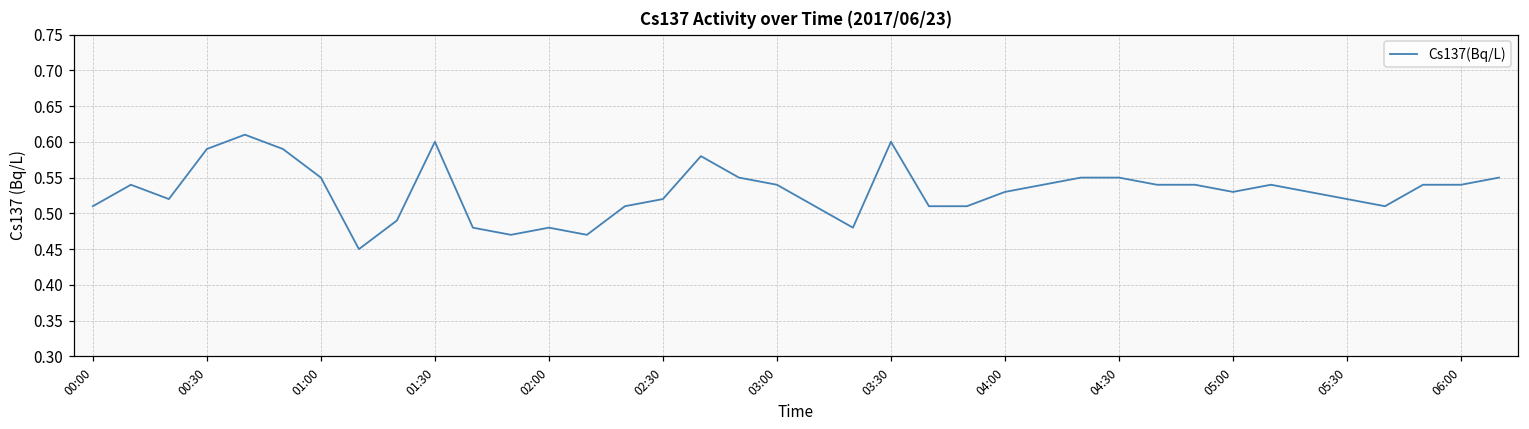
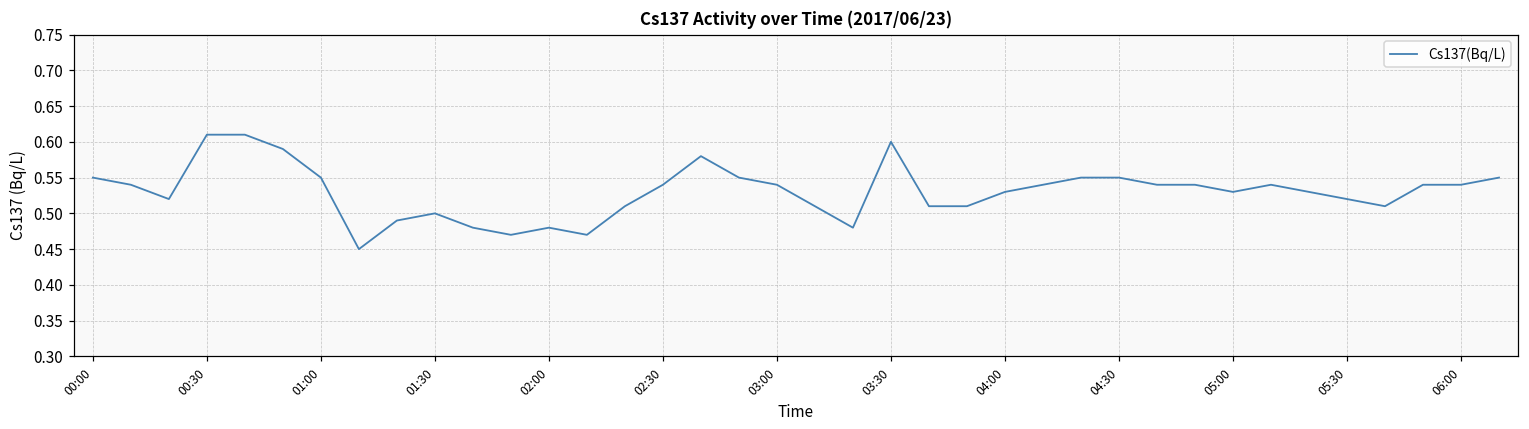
00:00: 0.51 -> 0.55
00:30: 0.59 -> 0.61
01:30: 0.6 -> 0.5
02:30: 0.52 -> 0.54
